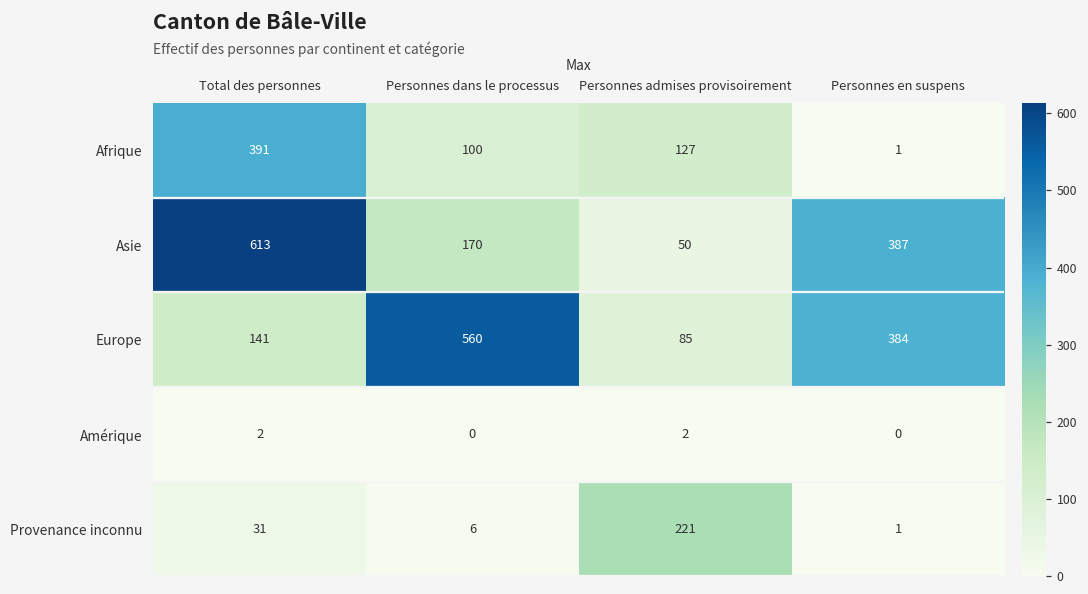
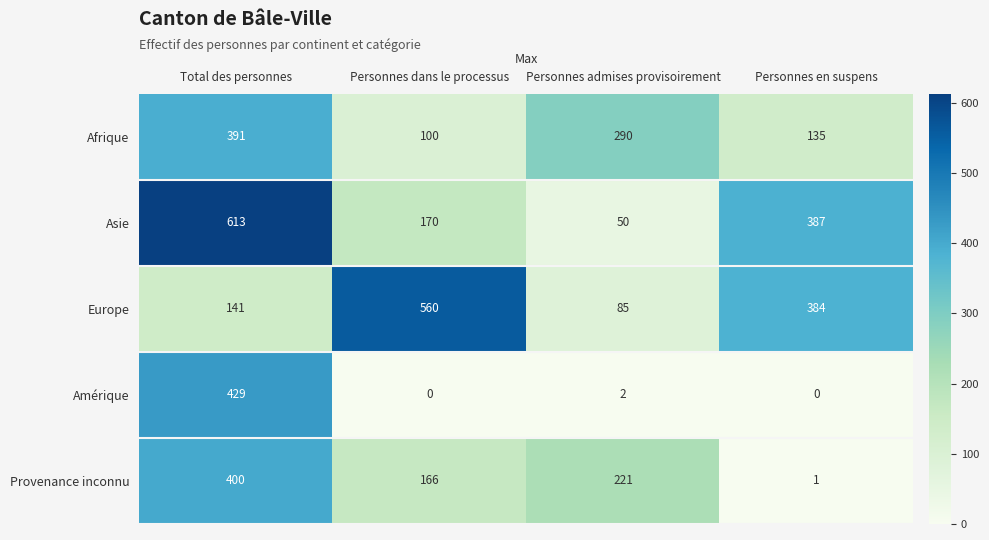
Afrique, Personnes admises provisoirement: 127 -> 290
Afrique, Personnes en suspens: 1 -> 135
Amérique, Total des personnes: 2 -> 429
Provenance inconnu, Total des personnes: 31 -> 400
Provenance inconnu, Personnes dans le processus: 6 -> 166
